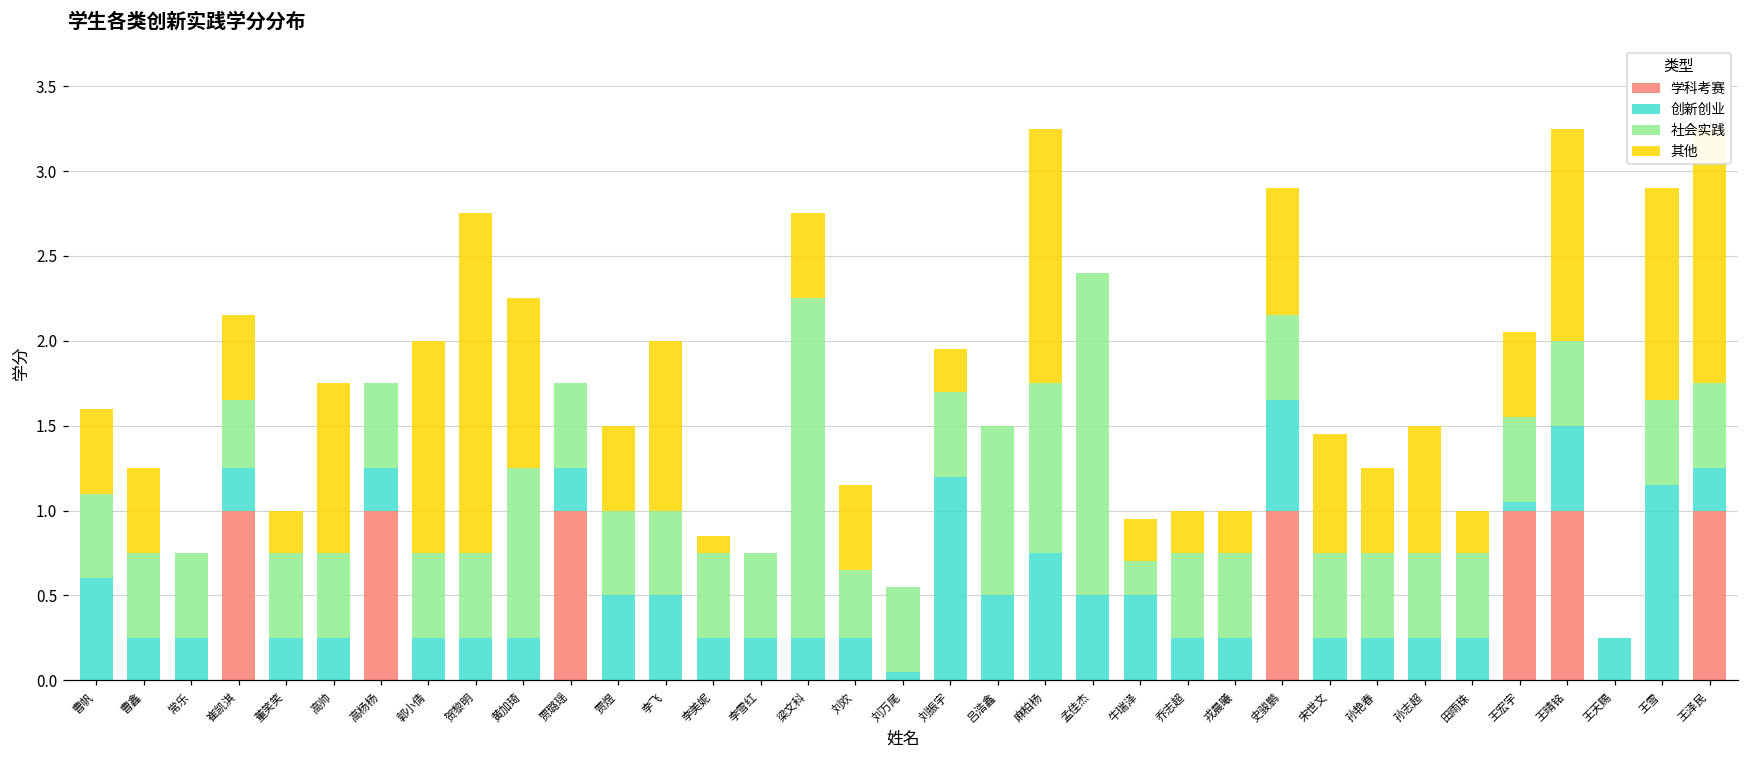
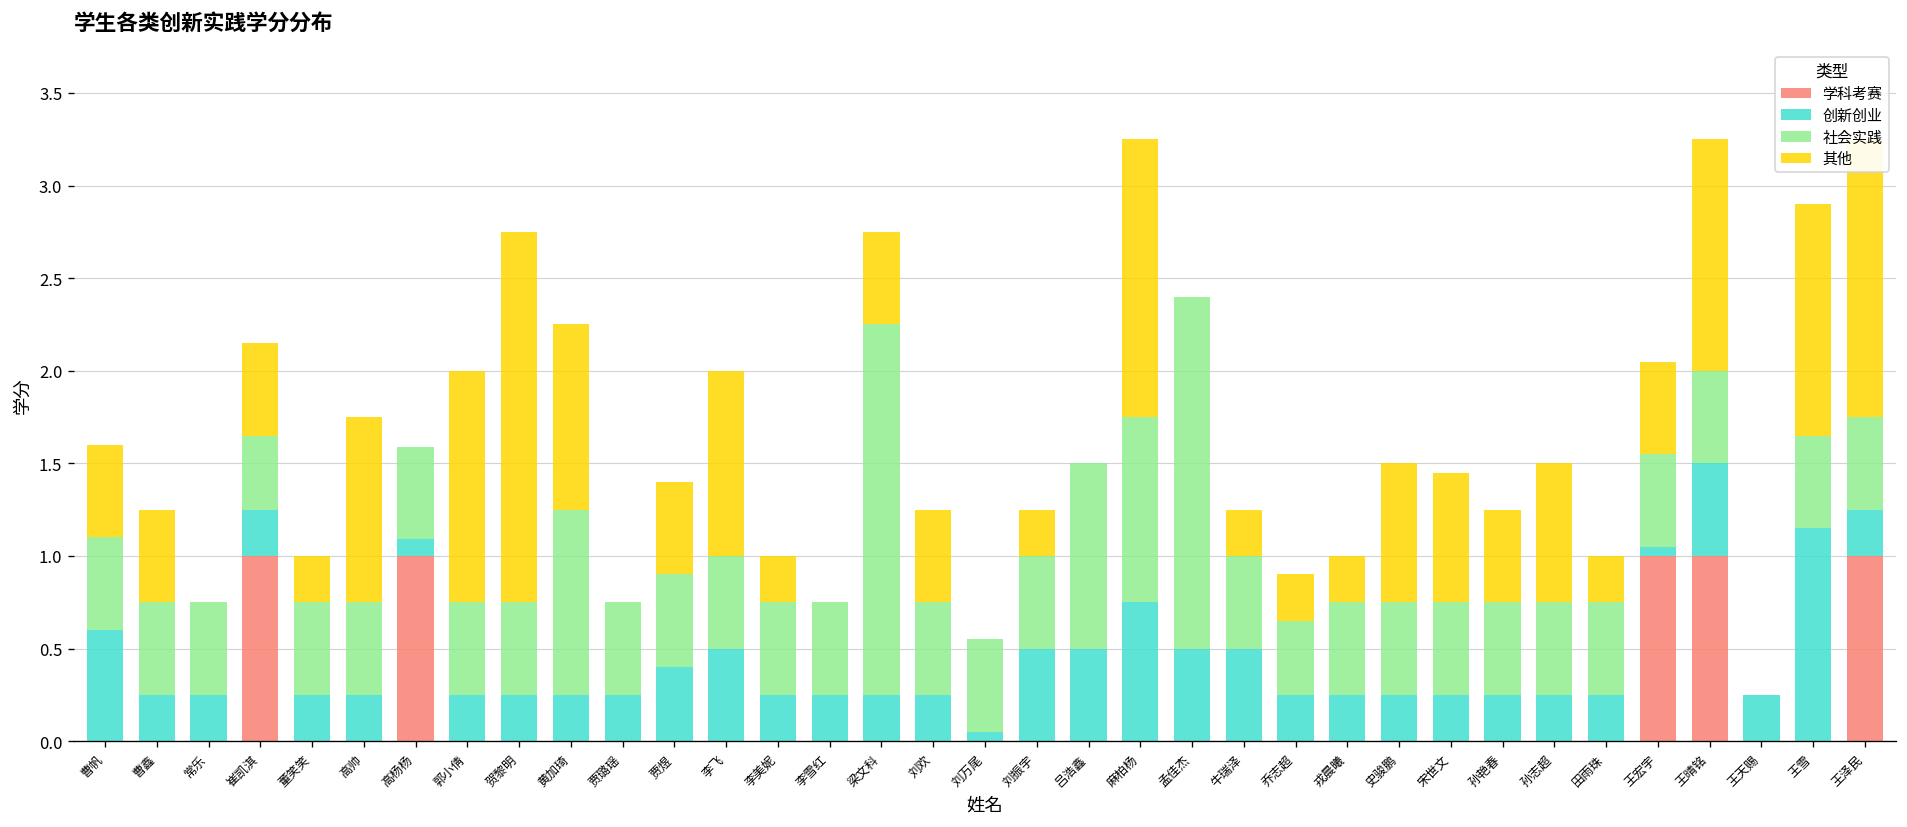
创新创业, 高杨杨: 0.25 -> 0.09
学科考赛, 贾璐瑶: 1 -> 0
创新创业, 贾煜: 0.5 -> 0.4
其他, 李美妮: 0.10 -> 0.25
社会实践, 刘欢: 0.4 -> 0.5
创新创业, 刘振宇: 1.2 -> 0.5
社会实践, 牛瑞泽: 0.2 -> 0.5
社会实践, 乔志超: 0.5 -> 0.4
学科考赛, 史骏鹏: 1 -> 0
创新创业, 史骏鹏: 0.65 -> 0.25
